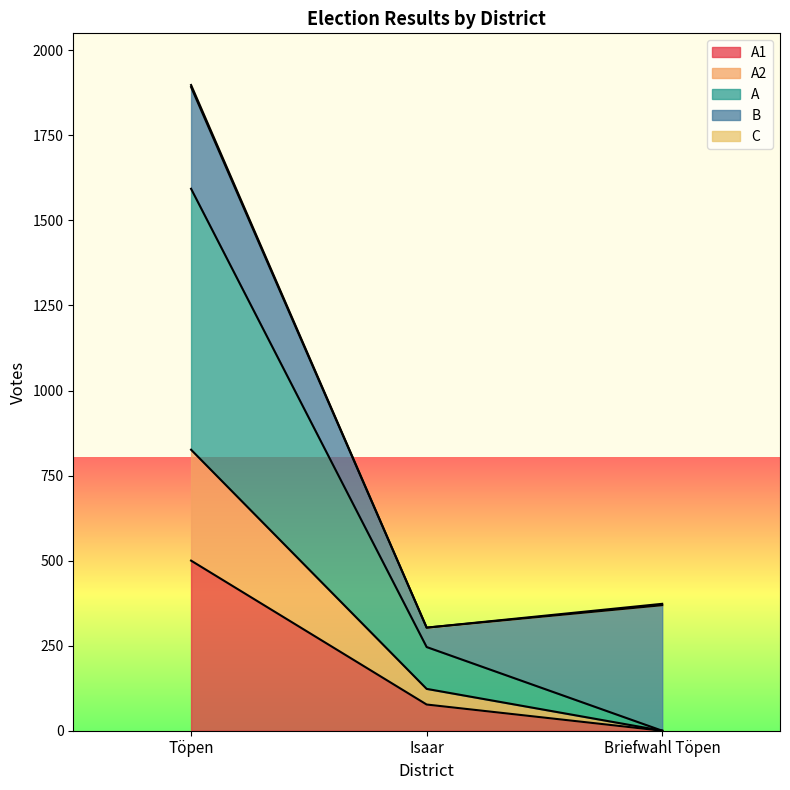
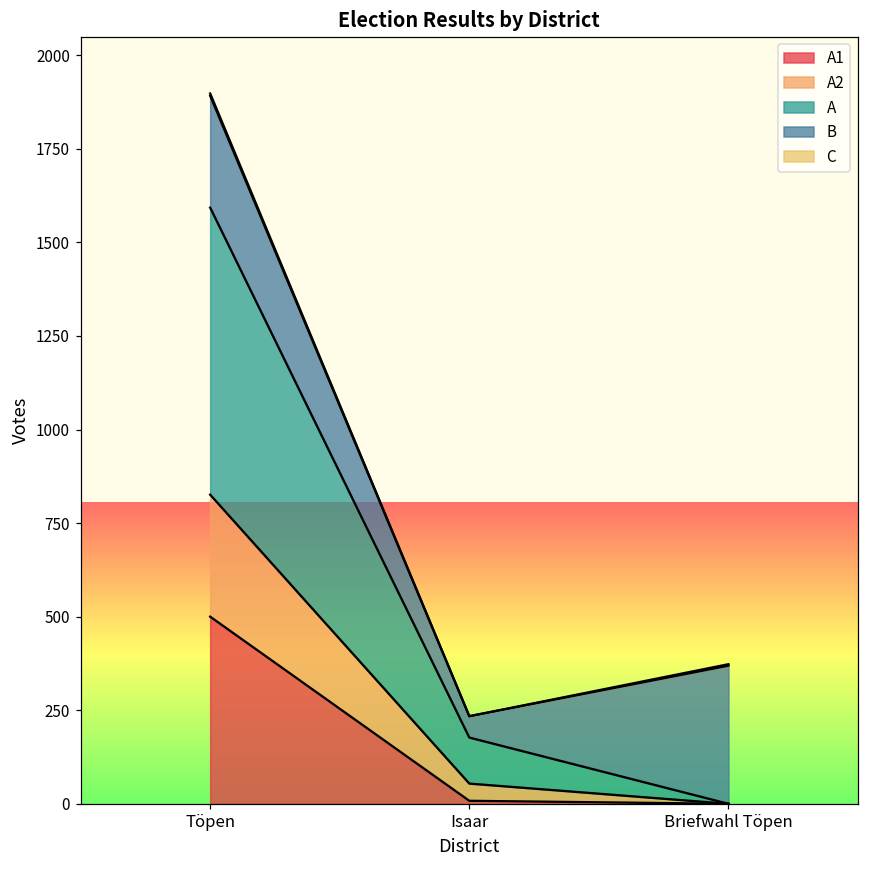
A1, Isaar: 80 -> 10
